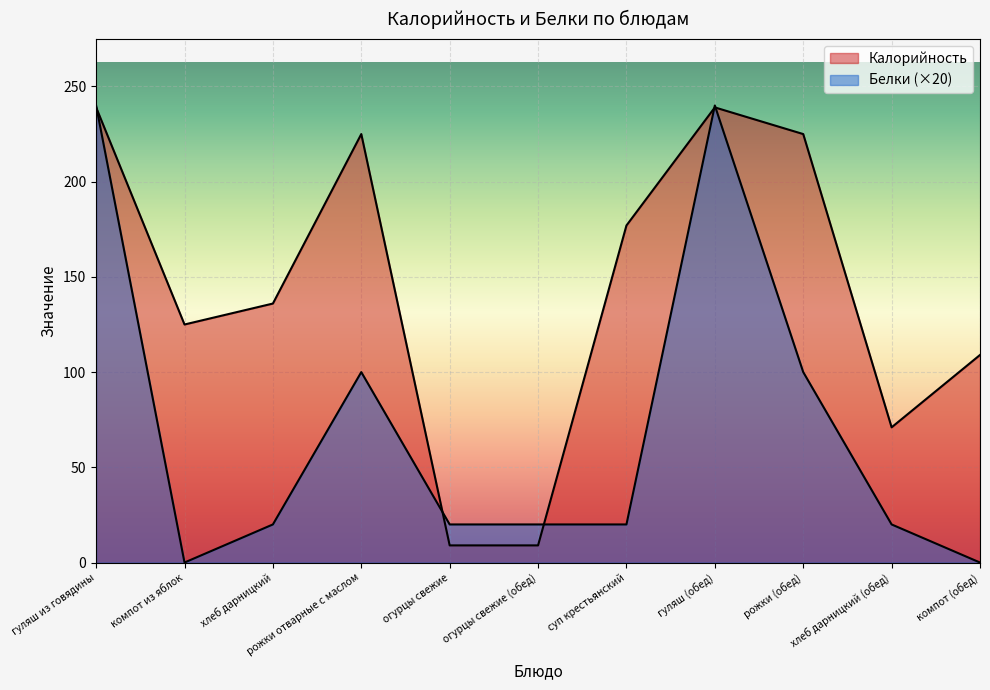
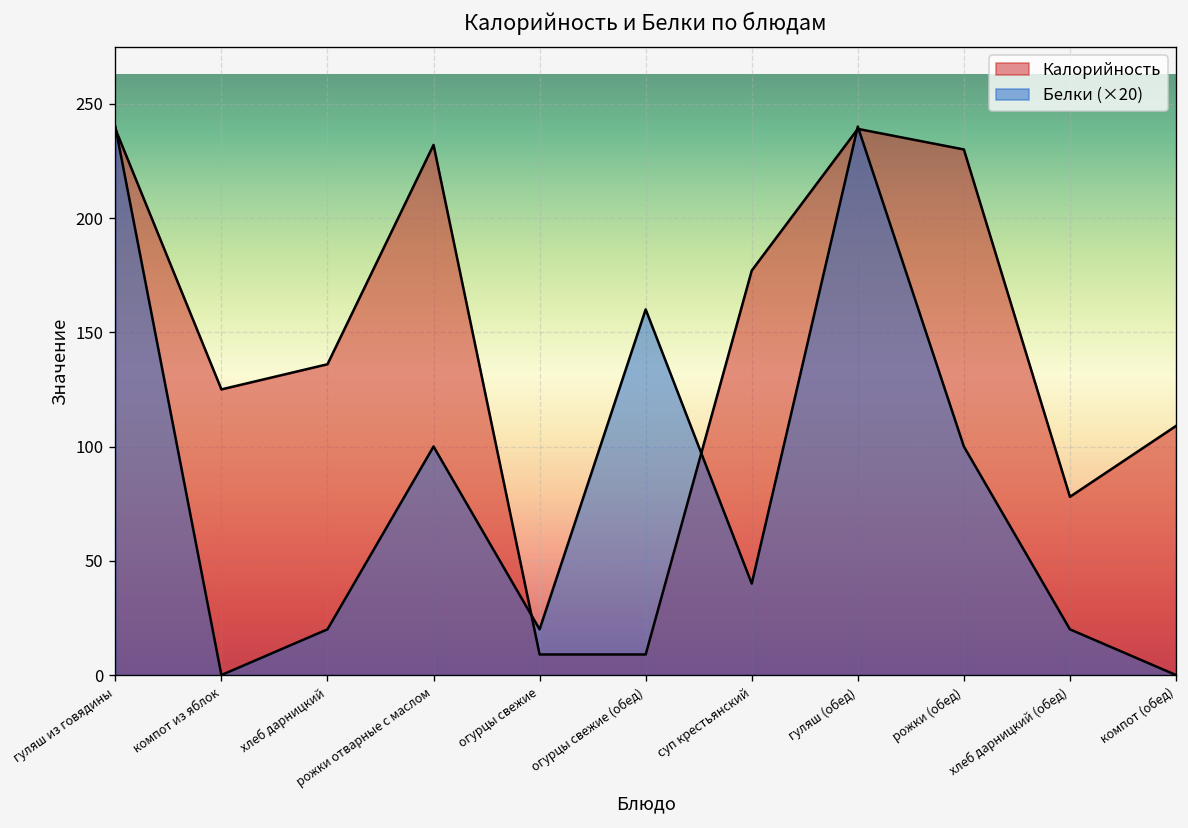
Калорийность, рожки отварные с маслом: 225 -> 232
Белки (×20), огурцы свежие (обед): 20 -> 160
Белки (×20), суп крестьянский: 20 -> 40
Калорийность, рожки (обед): 225 -> 230
Калорийность, хлеб дарницкий (обед): 71 -> 78
